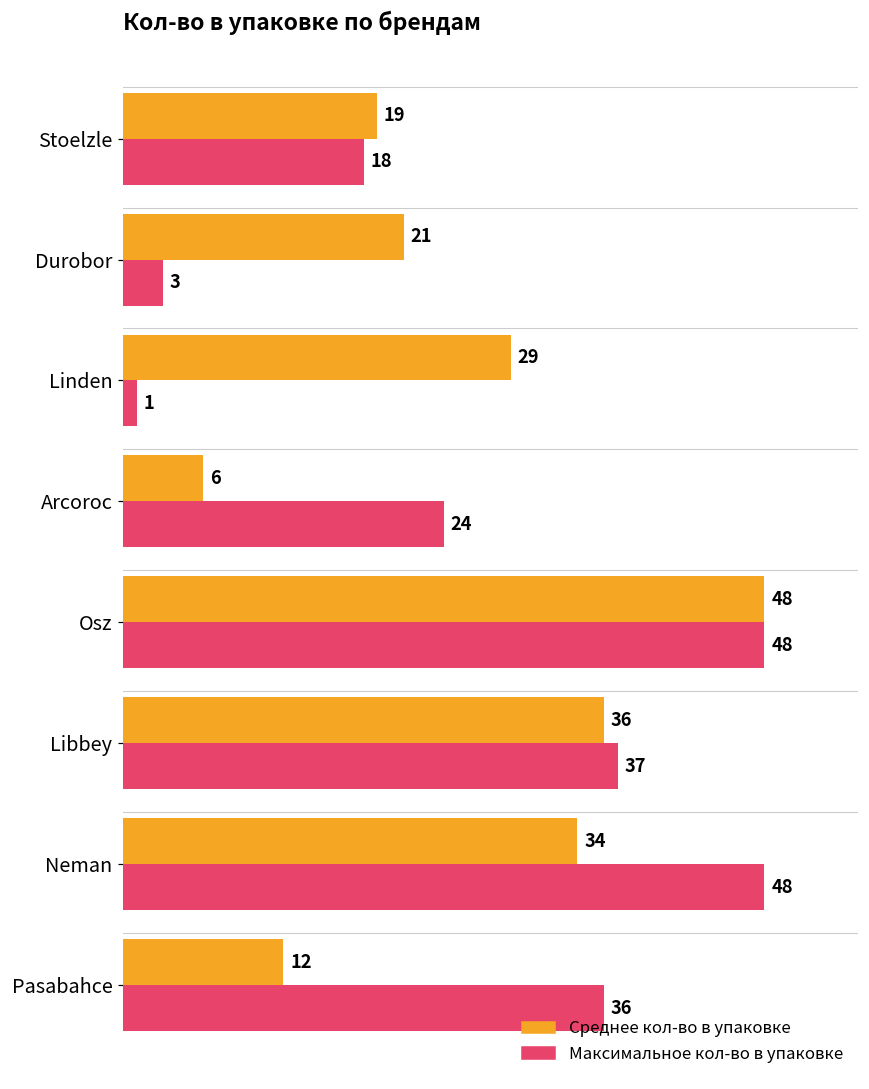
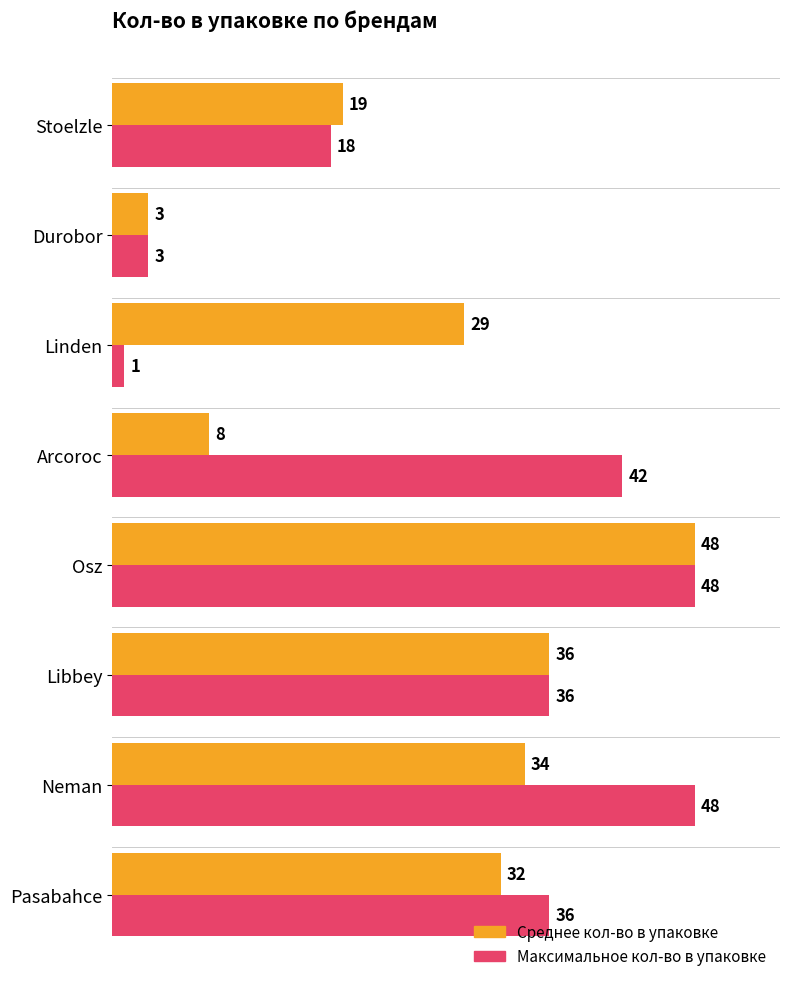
Среднее кол-во в упаковке, Durobor: 21 -> 3
Среднее кол-во в упаковке, Arcoroc: 6 -> 8
Максимальное кол-во в упаковке, Arcoroc: 24 -> 42
Максимальное кол-во в упаковке, Libbey: 37 -> 36
Среднее кол-во в упаковке, Pasabahce: 12 -> 32
